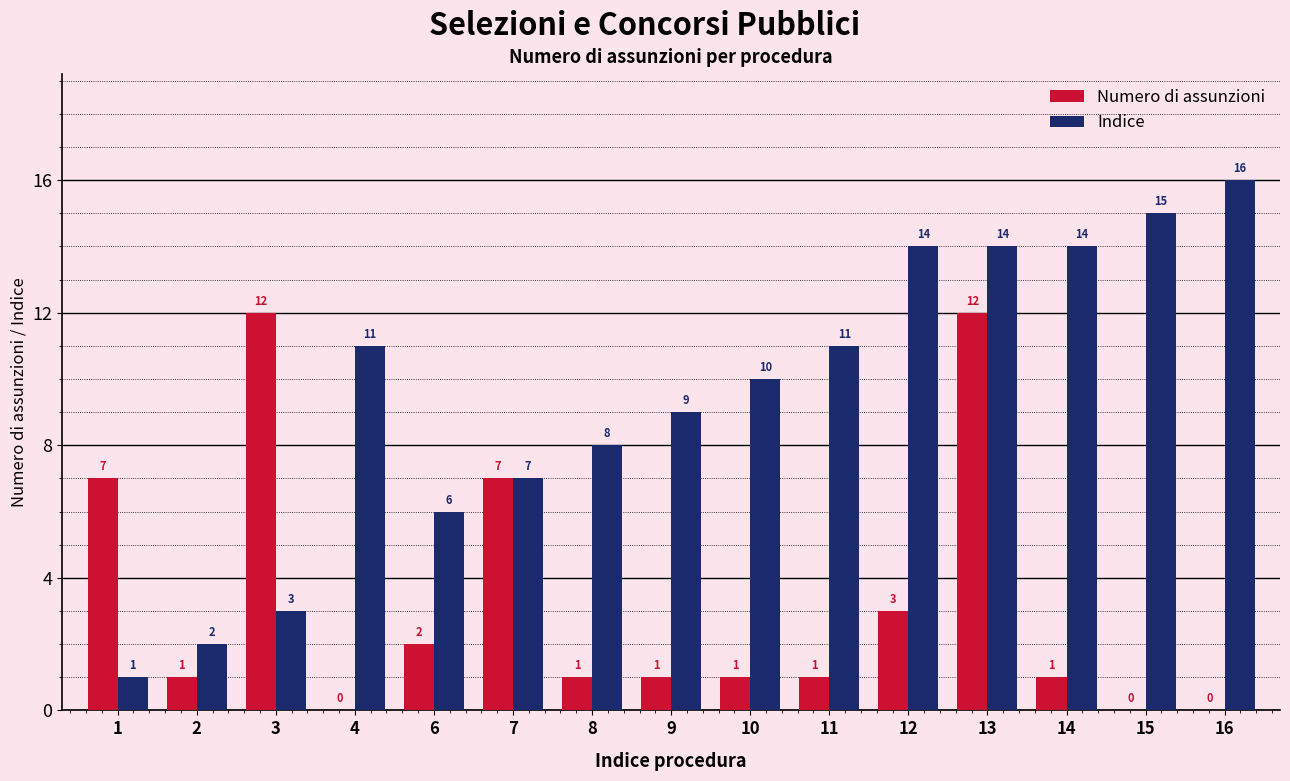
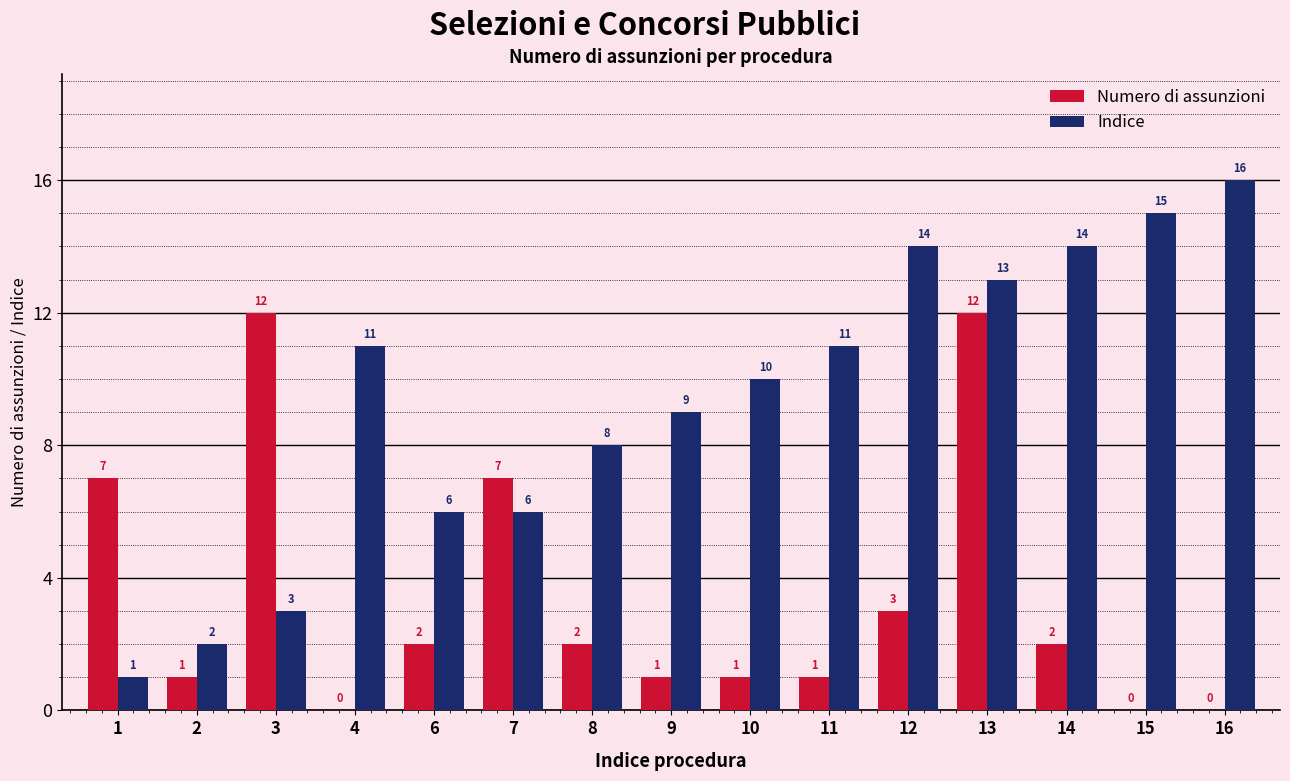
Indice, 7: 7 -> 6
Numero di assunzioni, 8: 1 -> 2
Indice, 13: 14 -> 13
Numero di assunzioni, 14: 1 -> 2
